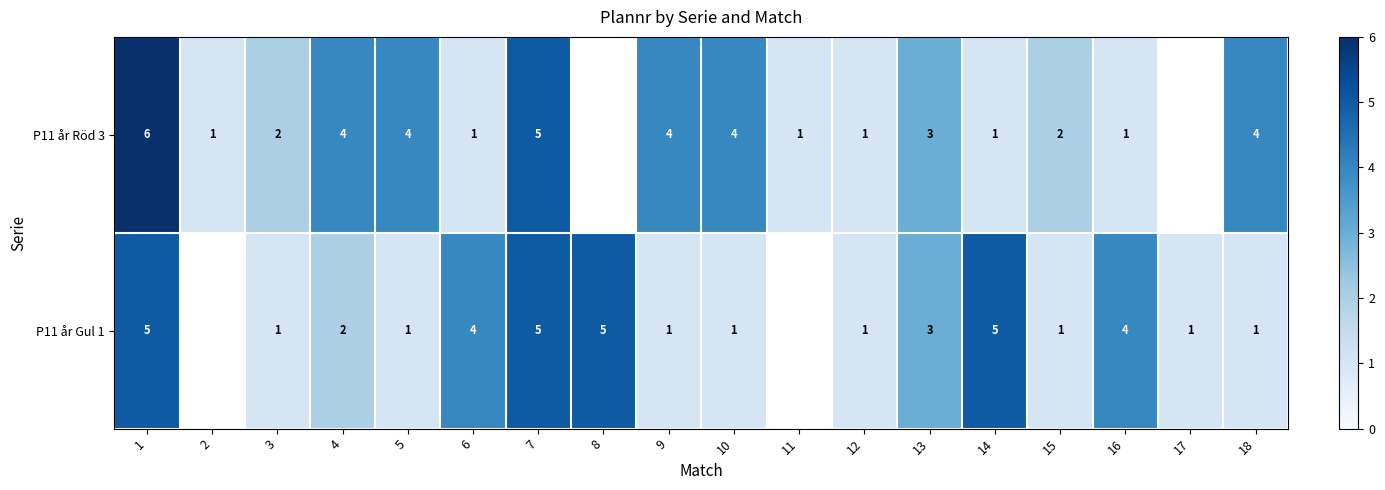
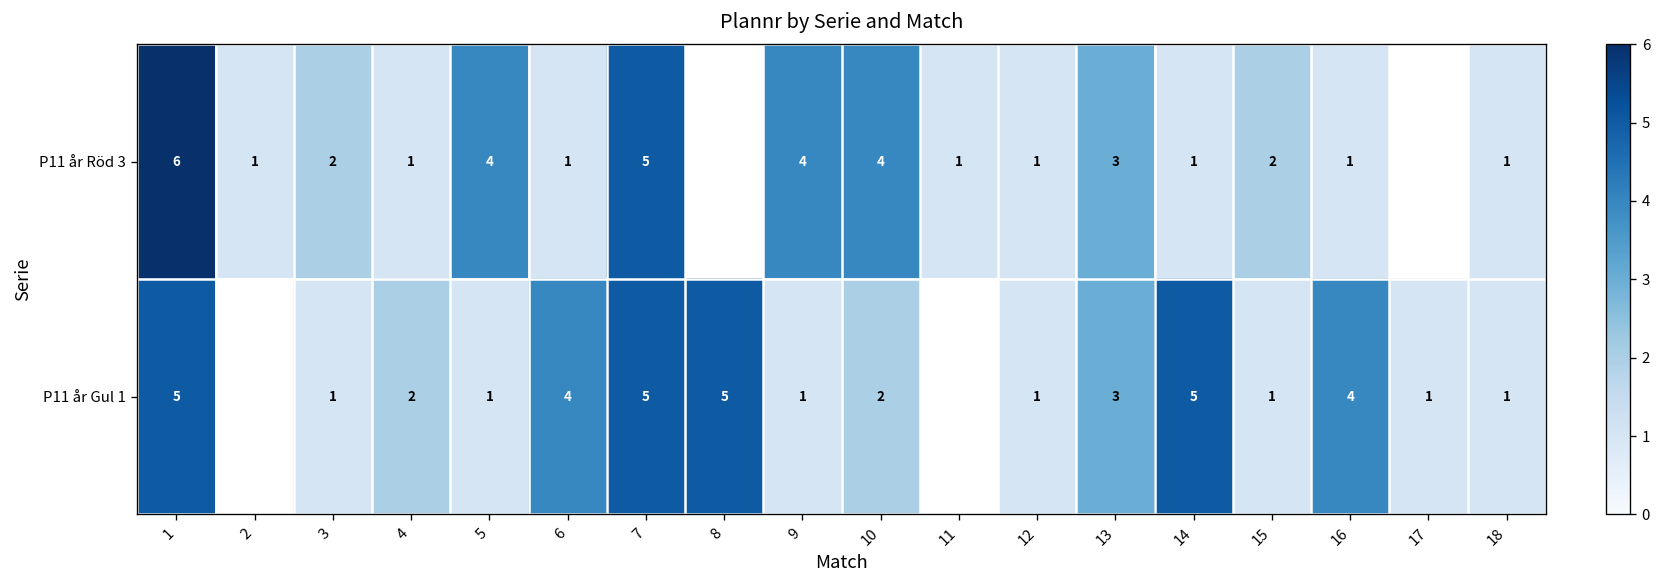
P11 år Röd 3, 4: 4 -> 1
P11 år Röd 3, 18: 4 -> 1
P11 år Gul 1, 10: 1 -> 2
